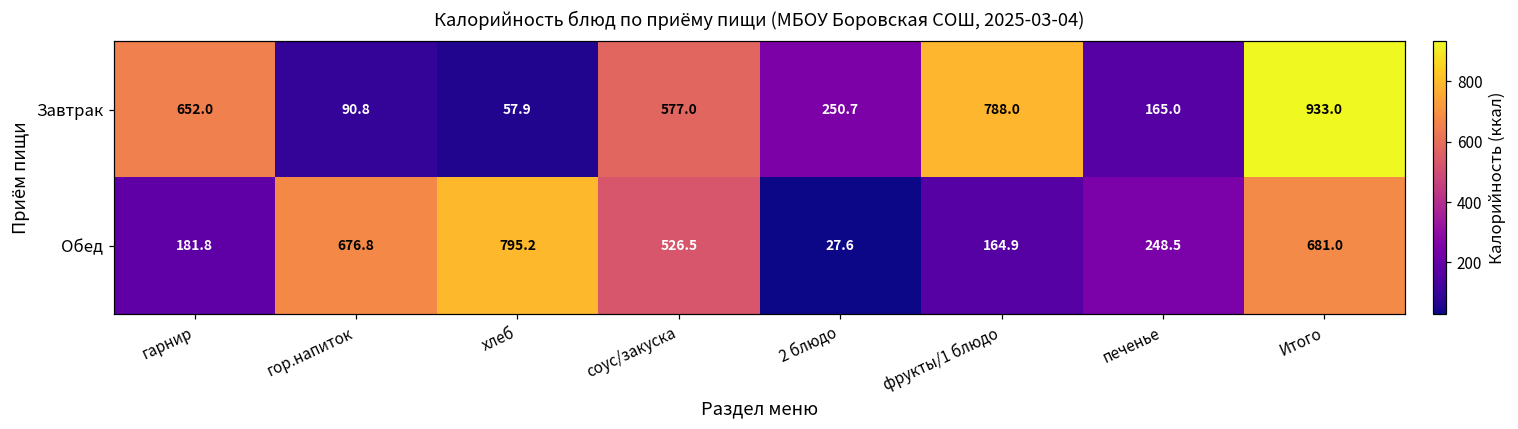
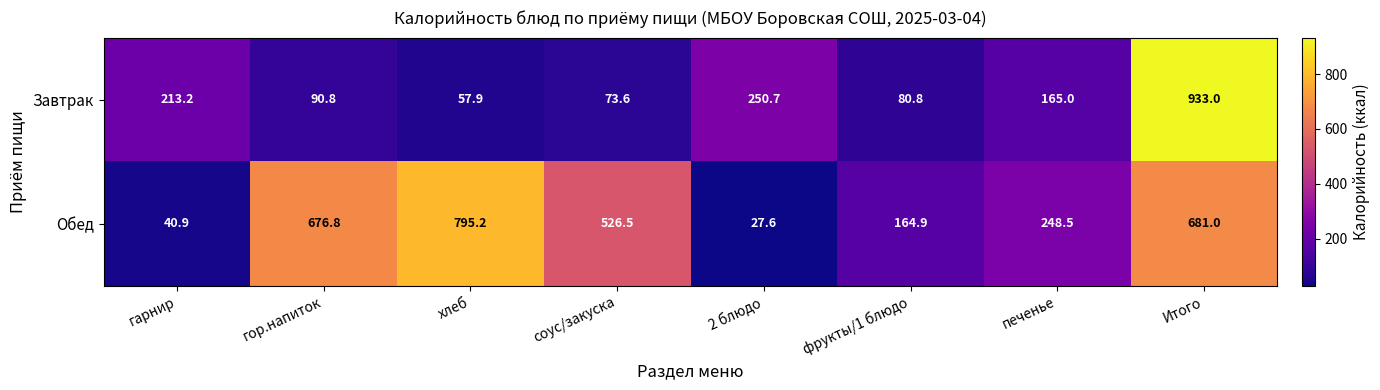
Завтрак, гарнир: 652.0 -> 213.2
Завтрак, соус/закуска: 577.0 -> 73.6
Завтрак, фрукты/1 блюдо: 788.0 -> 80.8
Обед, гарнир: 181.8 -> 40.9
